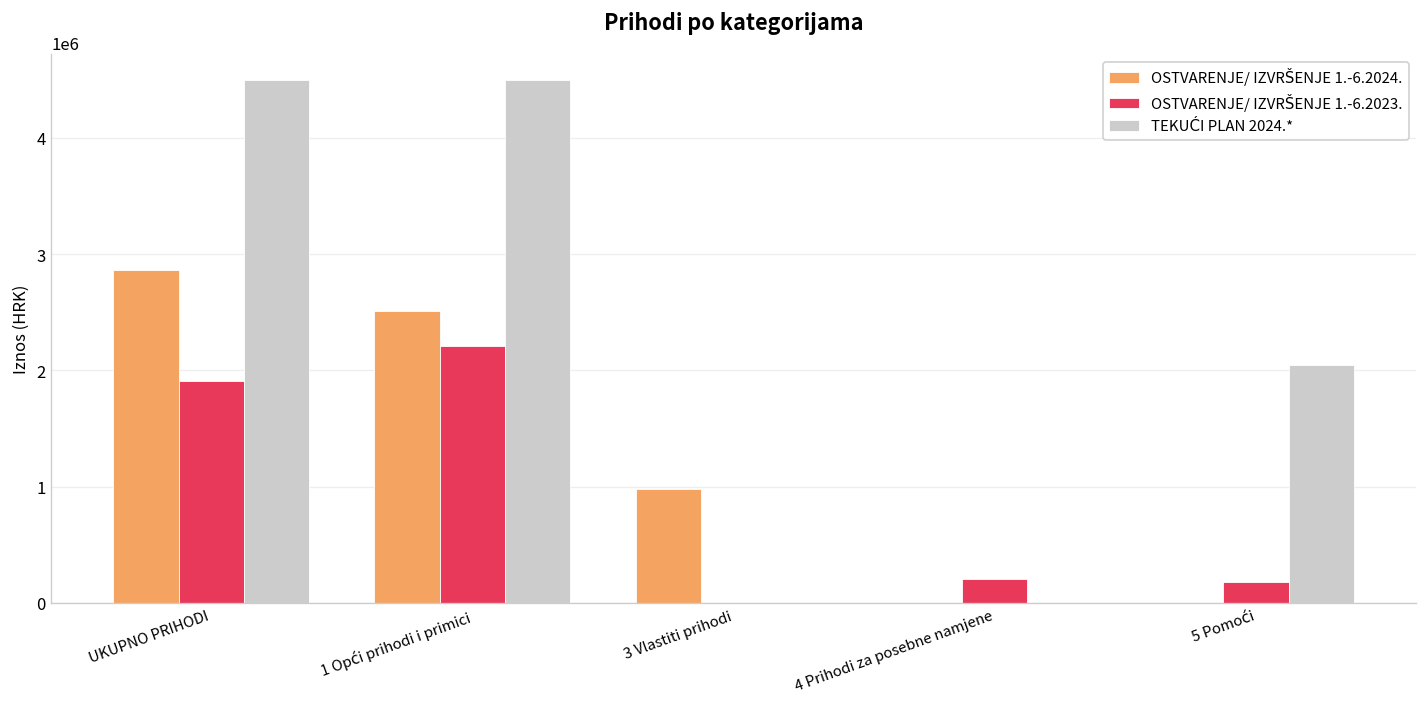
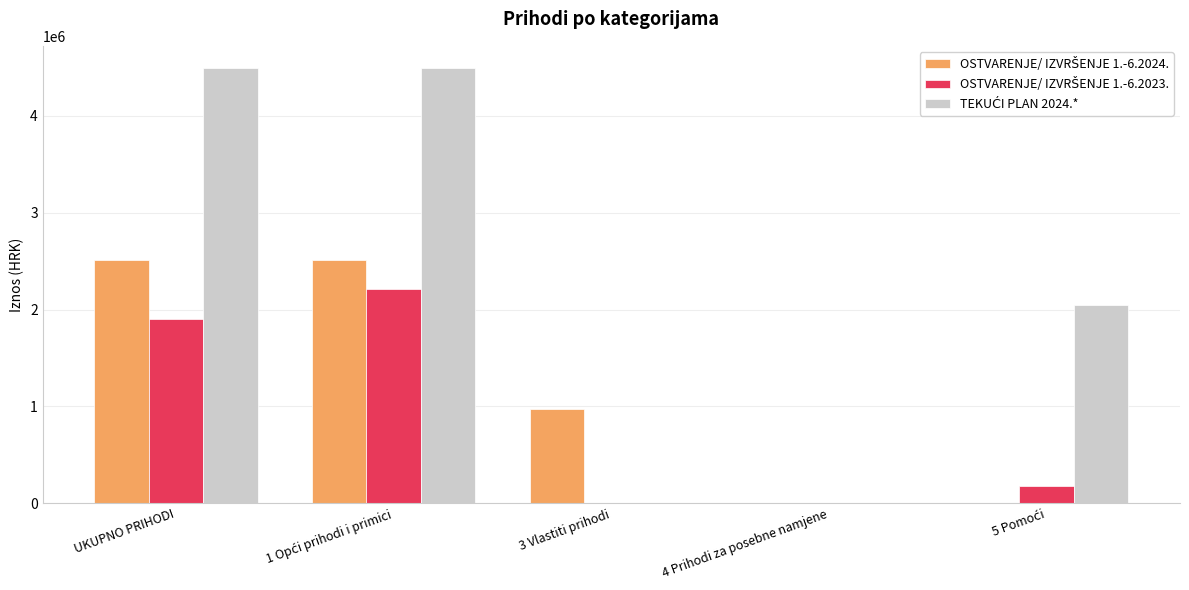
OSTVARENJE/ IZVRŠENJE 1.-6.2024., UKUPNO PRIHODI: 2900000 -> 2500000
OSTVARENJE/ IZVRŠENJE 1.-6.2023., 4 Prihodi za posebne namjene: 200000 -> 0
